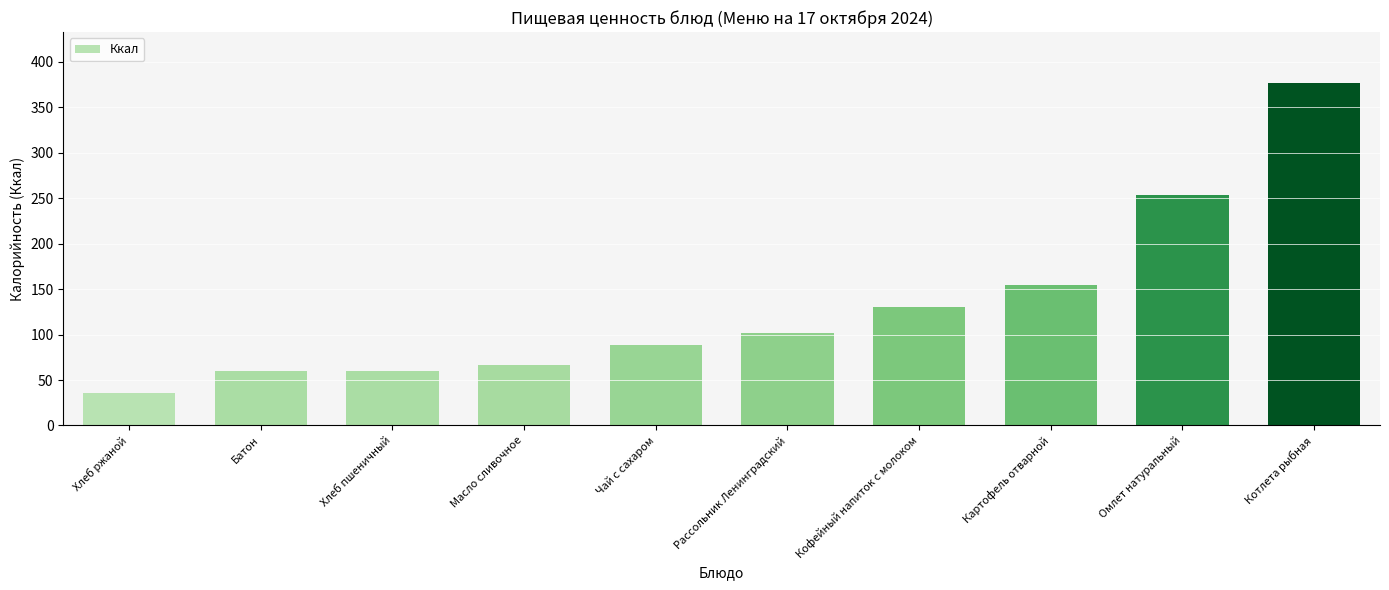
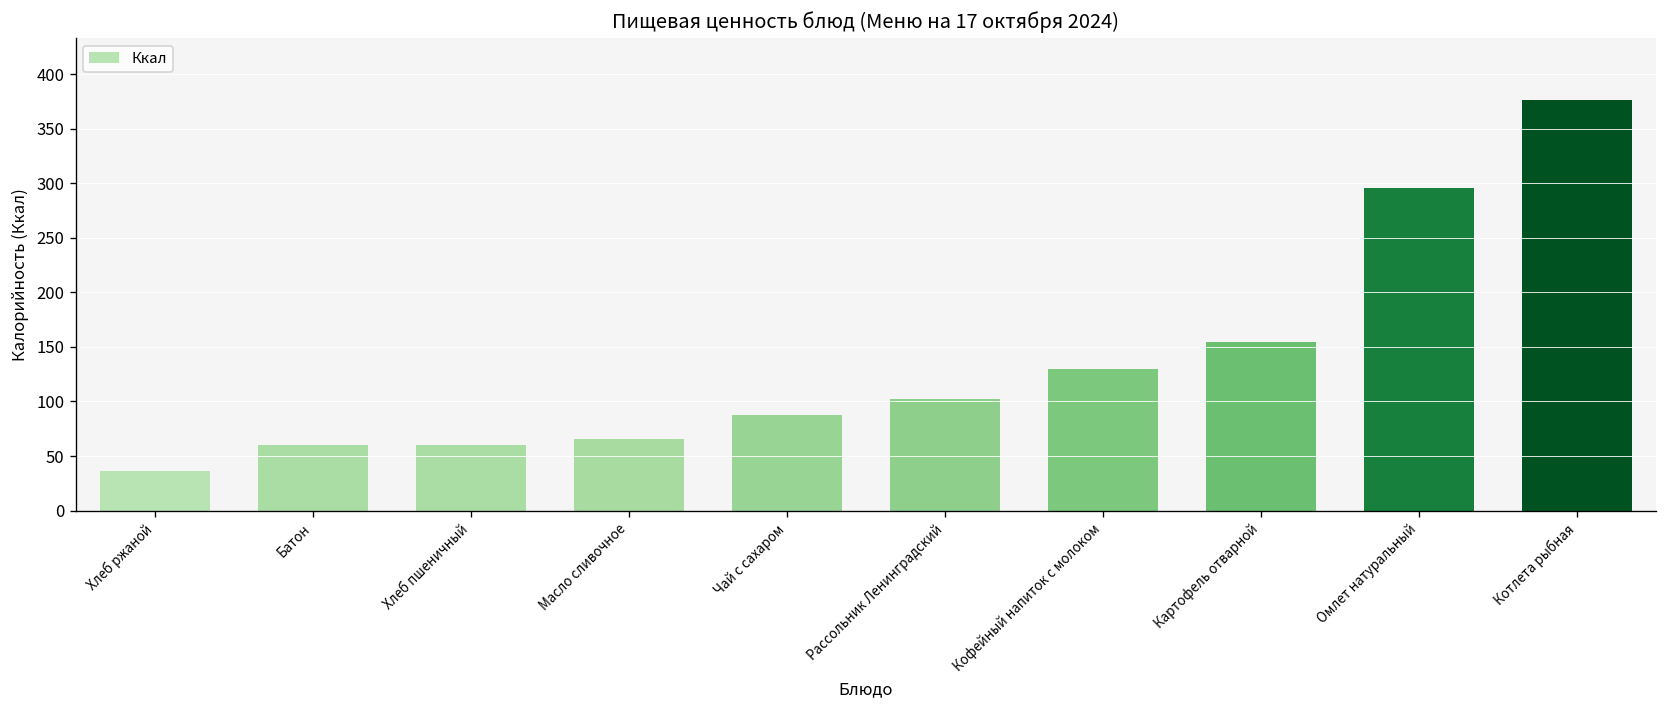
Омлет натуральный: 250 -> 300
